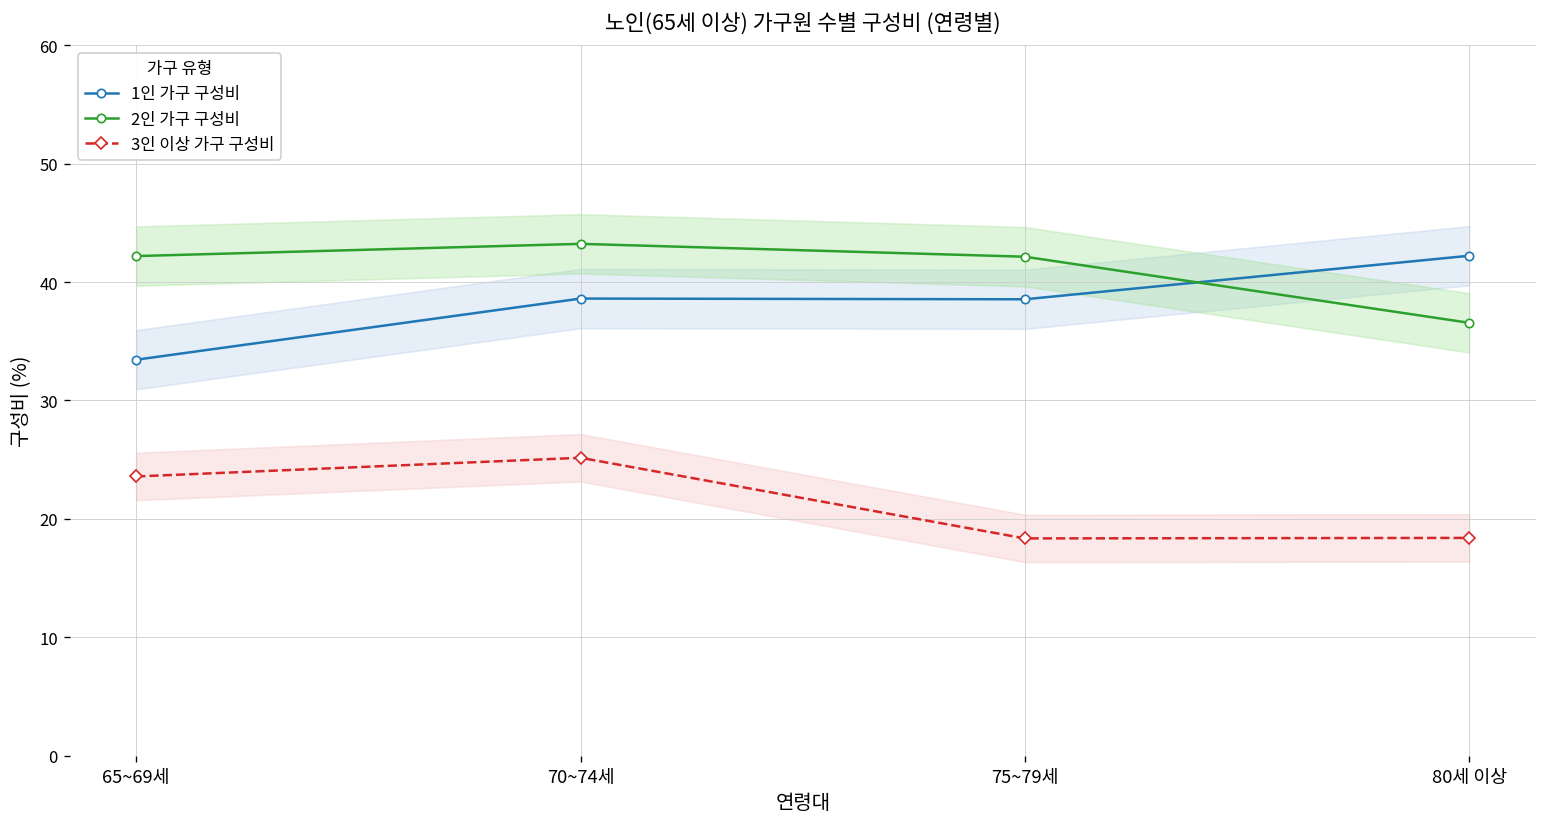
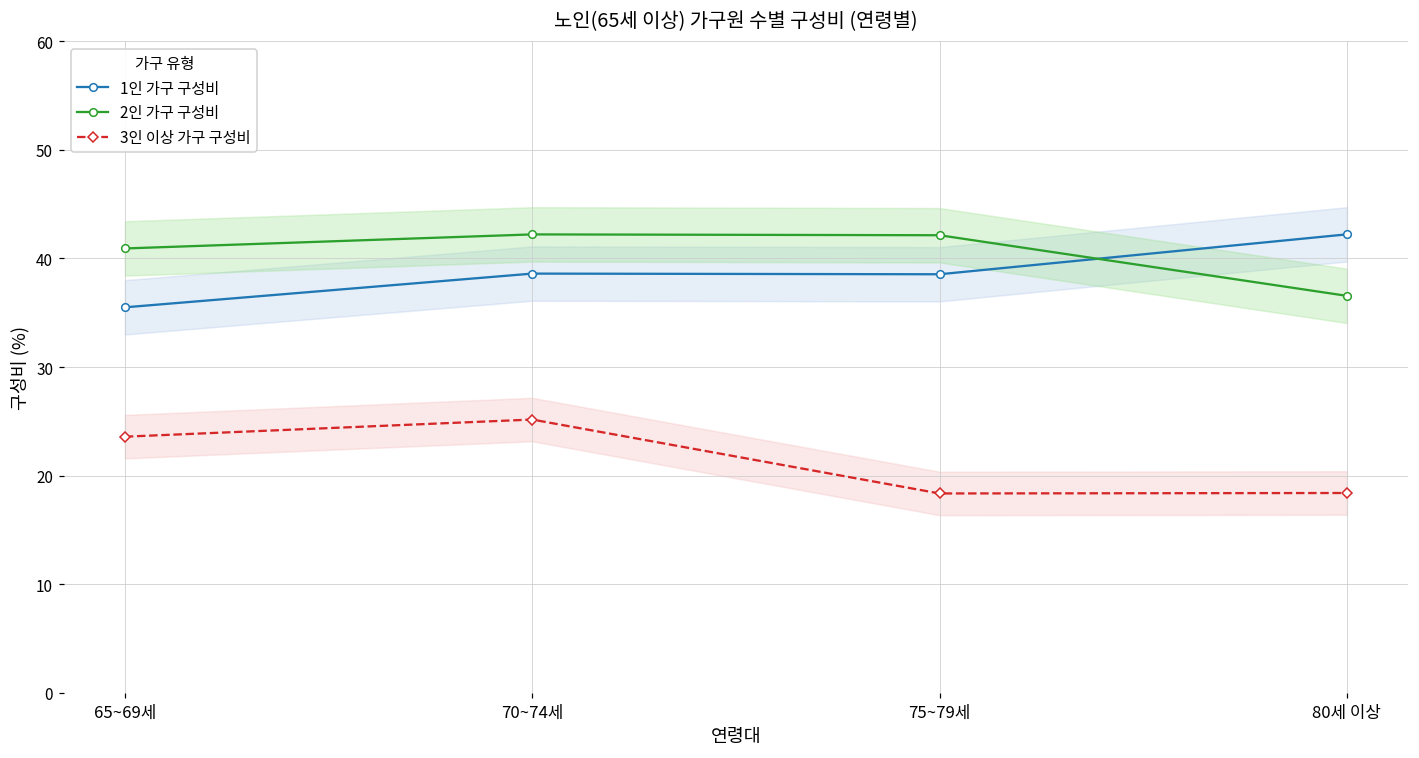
1인 가구 구성비, 65~69세: 33 -> 35
2인 가구 구성비, 65~69세: 42 -> 41
2인 가구 구성비, 70~74세: 43 -> 42
